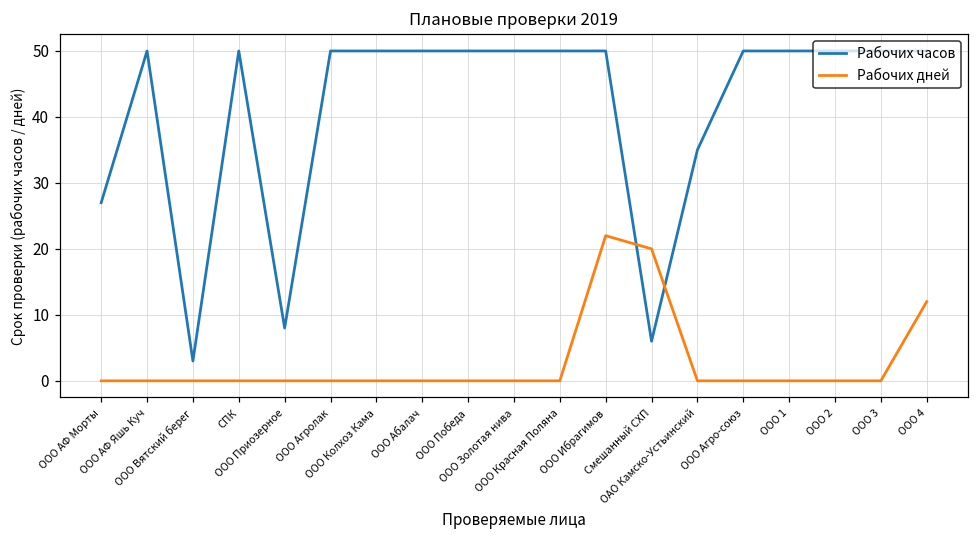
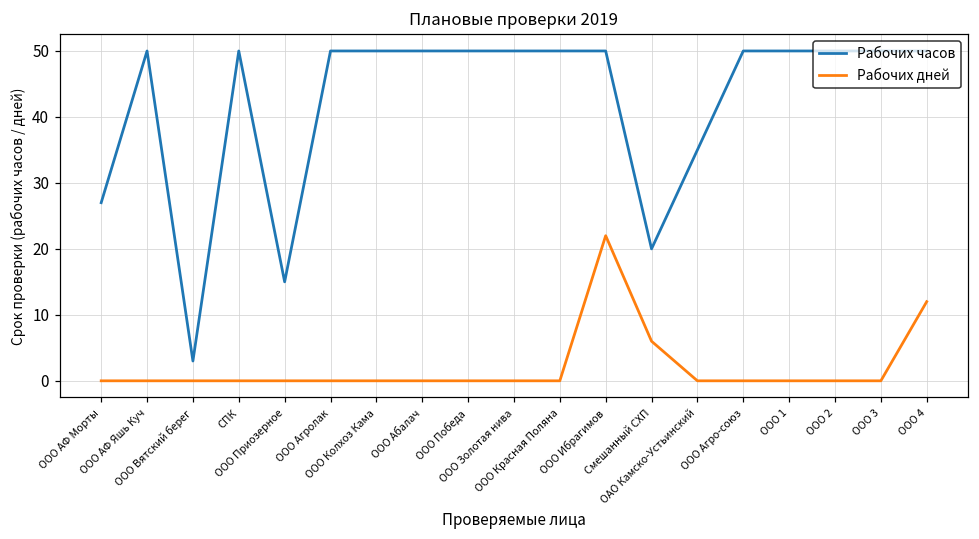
Рабочих часов, ООО Приозерное: 8 -> 15
Рабочих часов, Смешанный СХП: 6 -> 20
Рабочих дней, Смешанный СХП: 20 -> 6
